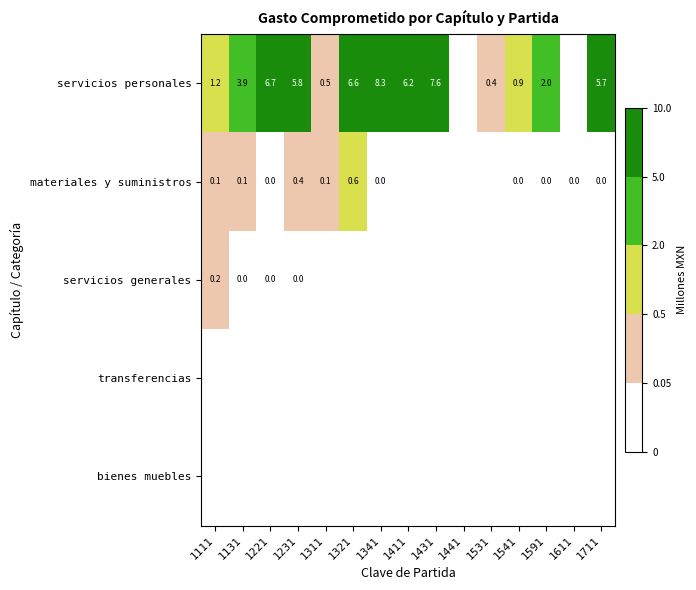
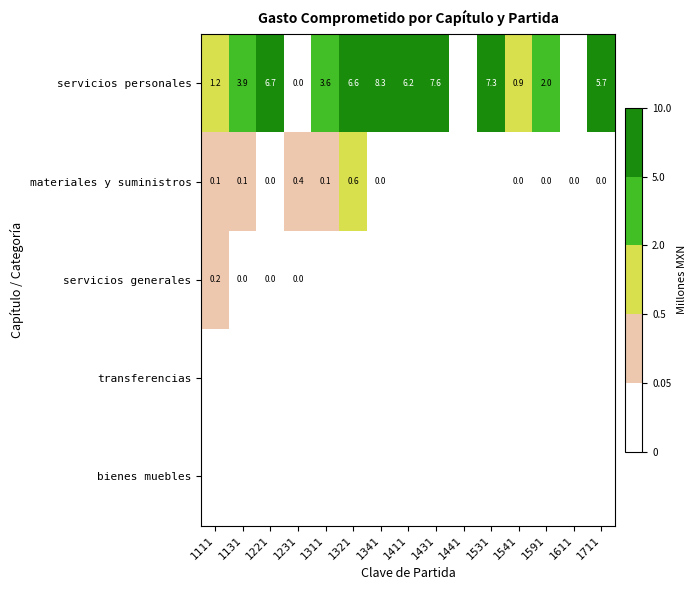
servicios personales, 1231: 5.8 -> 0.0
servicios personales, 1311: 0.5 -> 3.6
servicios personales, 1531: 0.4 -> 7.3
